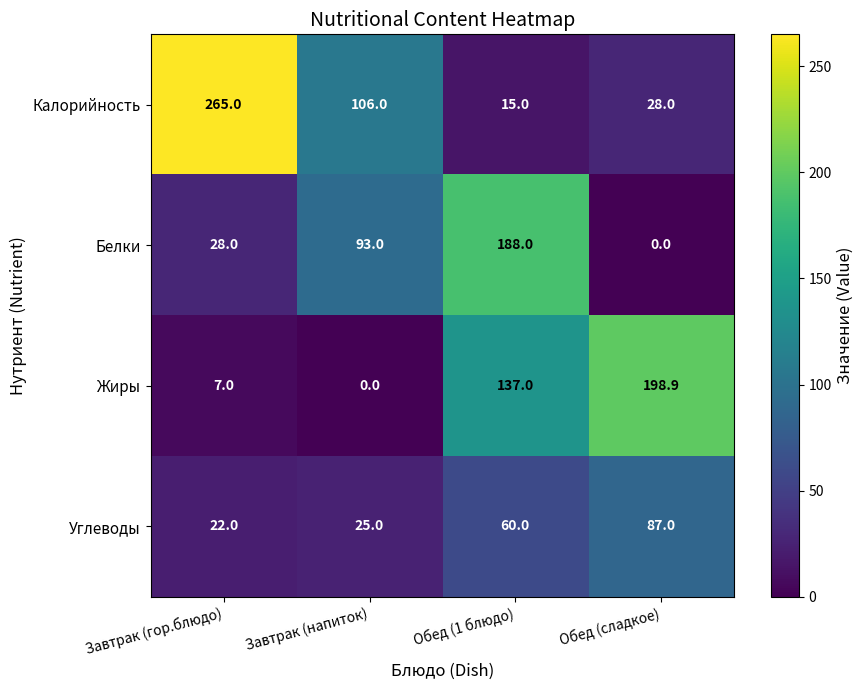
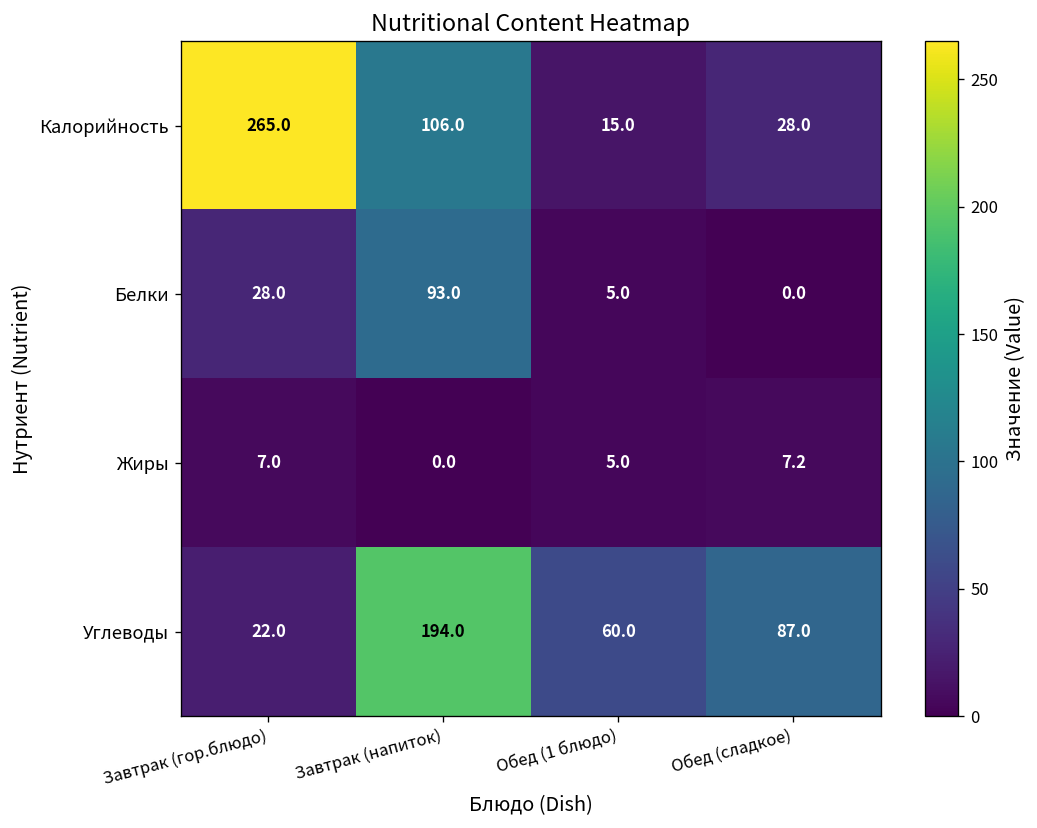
Белки, Обед (1 блюдо): 188.0 -> 5.0
Жиры, Обед (1 блюдо): 137.0 -> 5.0
Жиры, Обед (сладкое): 198.9 -> 7.2
Углеводы, Завтрак (напиток): 25.0 -> 194.0
